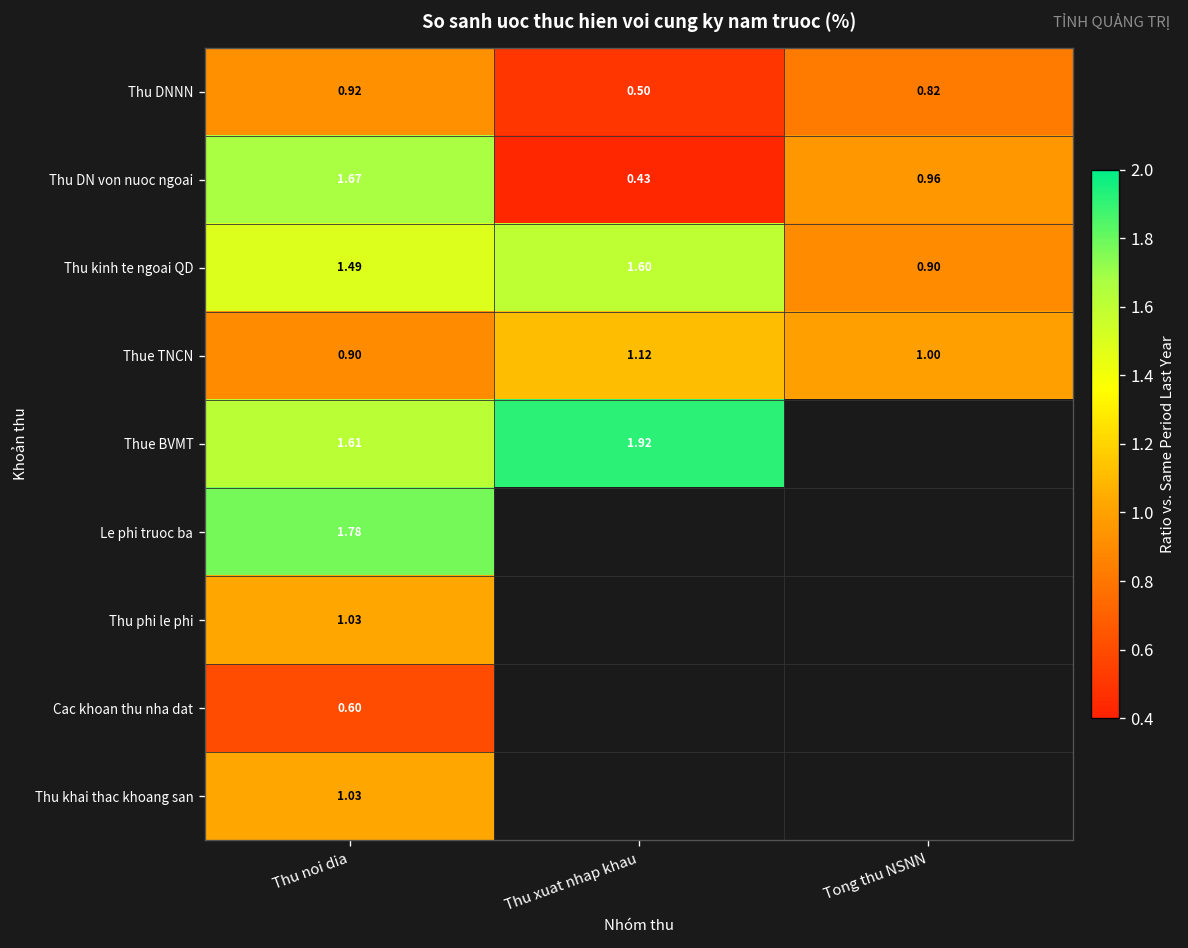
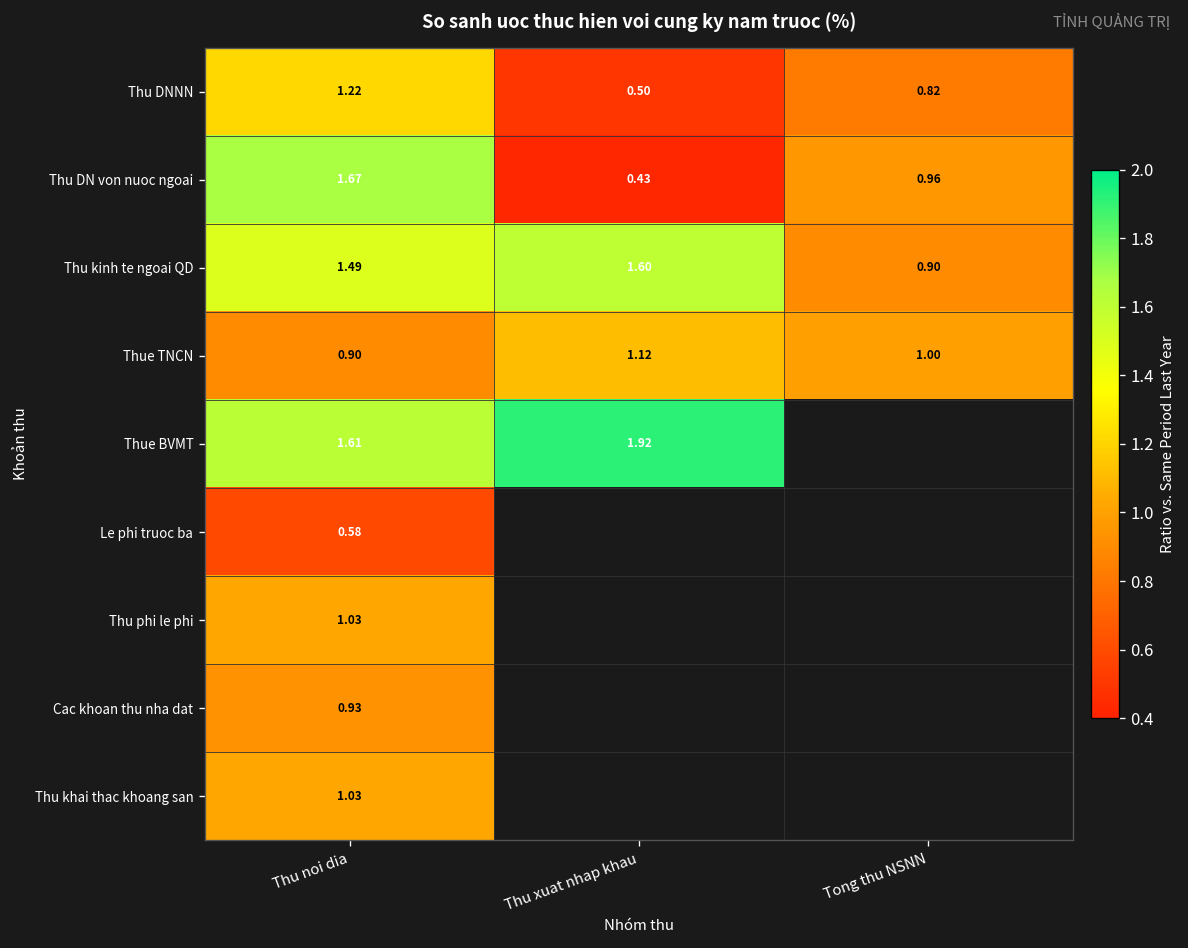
Thu DNNN, Thu noi dia: 0.92 -> 1.22
Le phi truoc ba, Thu noi dia: 1.78 -> 0.58
Cac khoan thu nha dat, Thu noi dia: 0.60 -> 0.93
